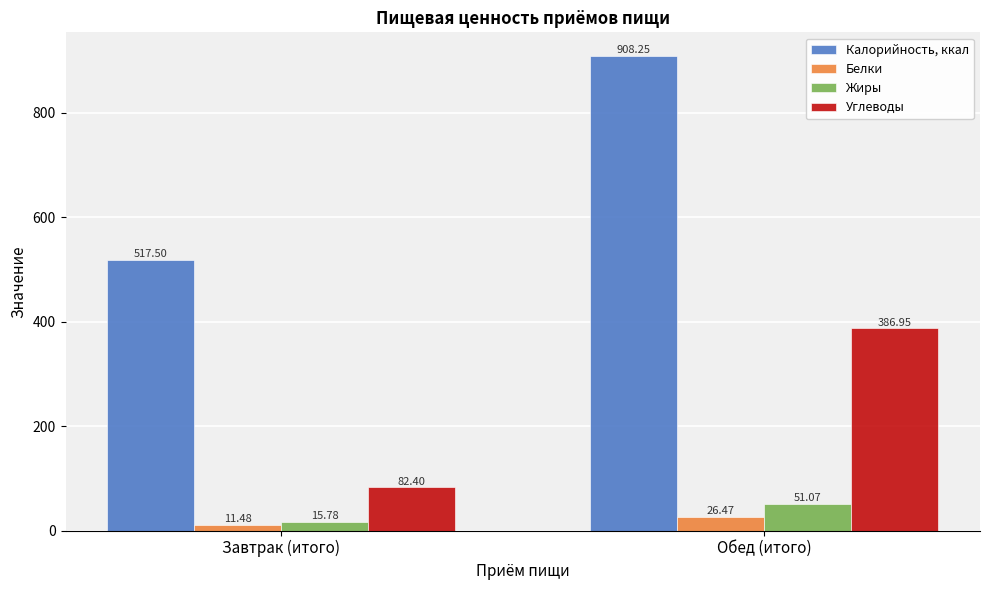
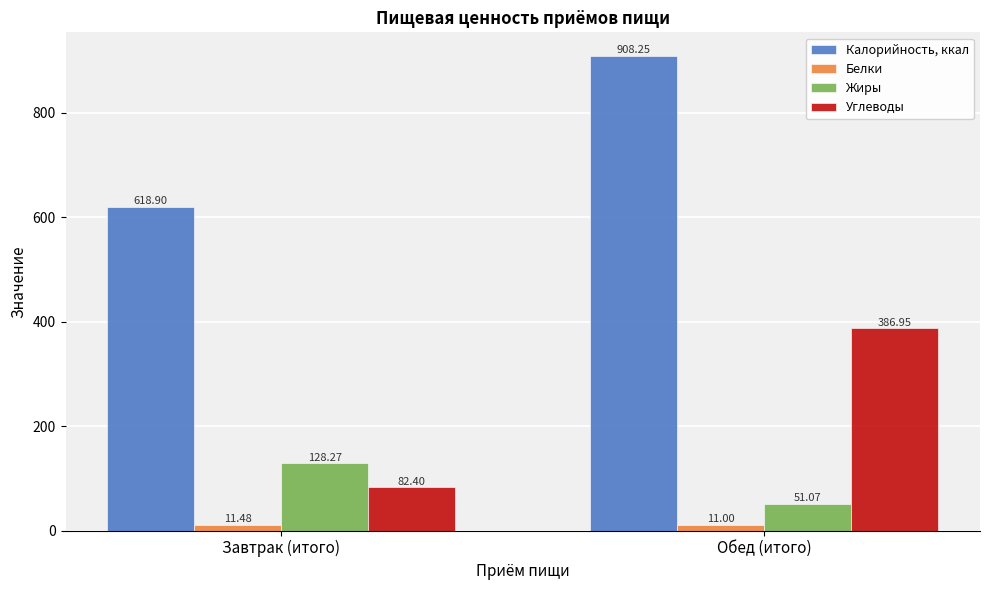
Калорийность, ккал, Завтрак (итого): 517.50 -> 618.90
Жиры, Завтрак (итого): 15.78 -> 128.27
Белки, Обед (итого): 26.47 -> 11.00
